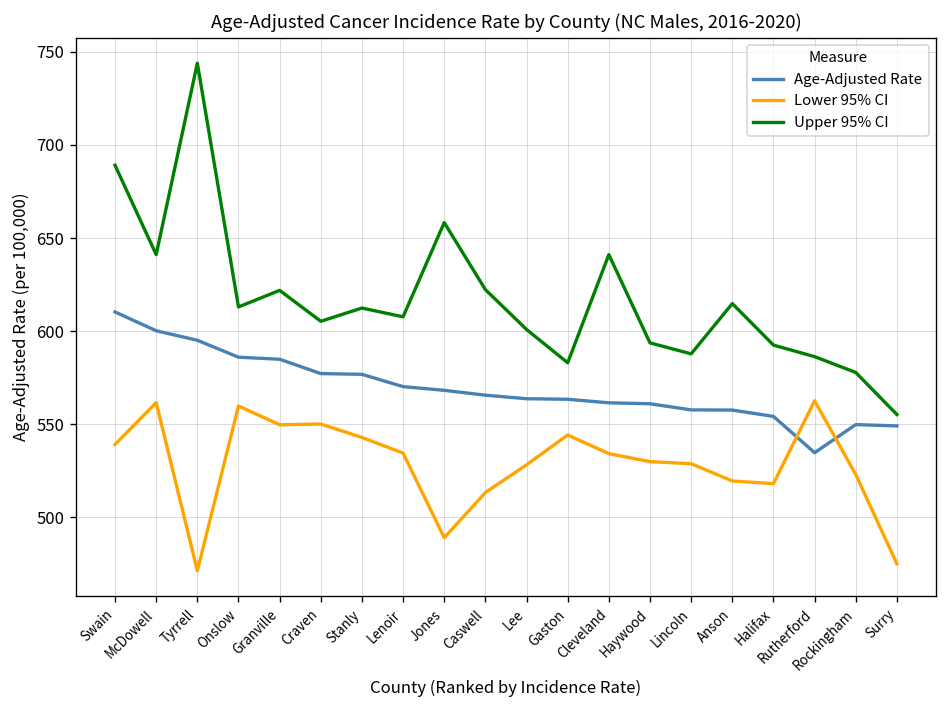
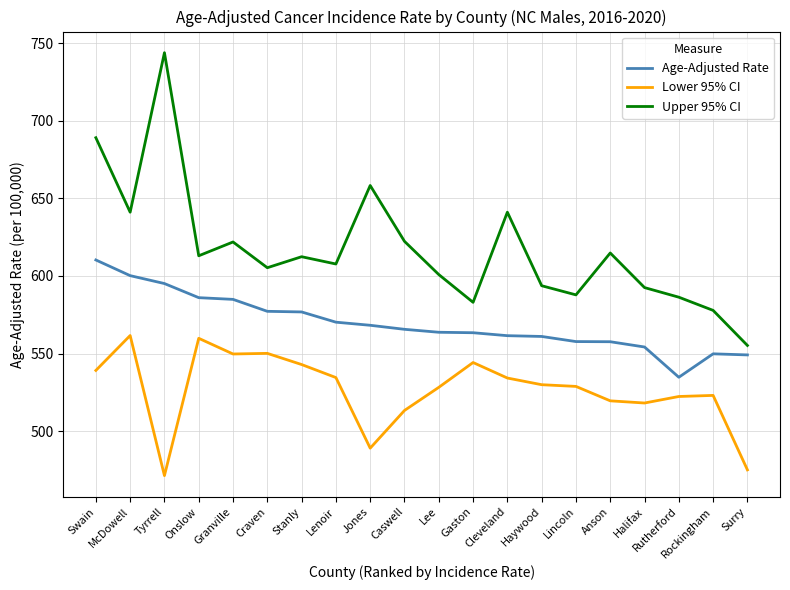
Lower 95% CI, Rutherford: 563 -> 522
